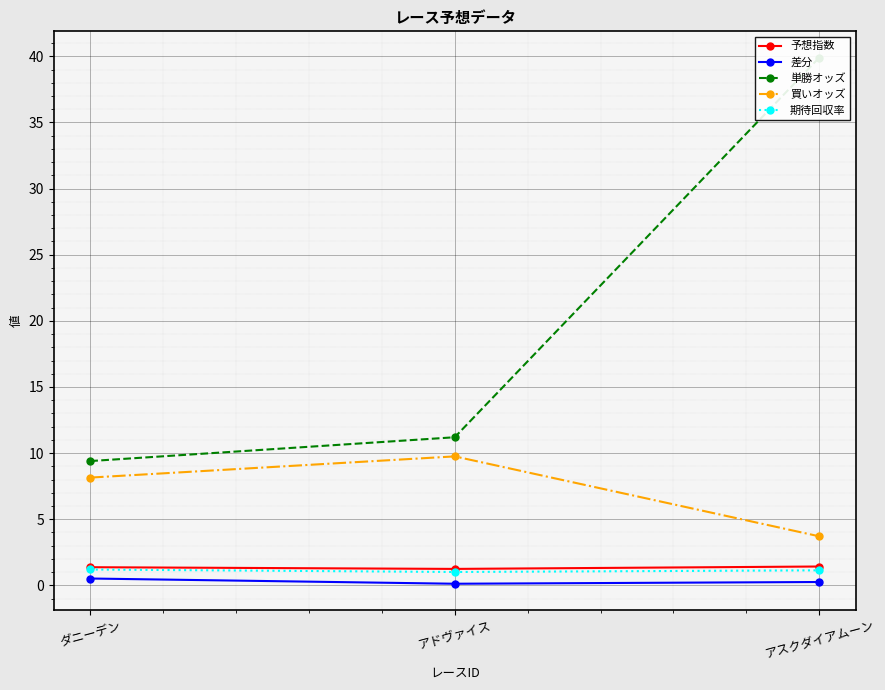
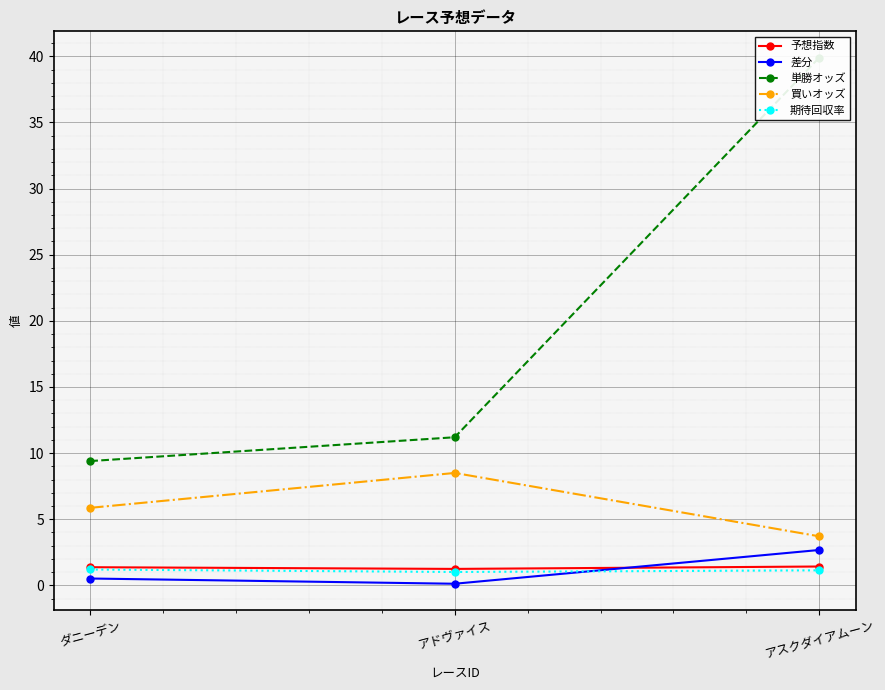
買いオッズ, ダニーデン: 8.2 -> 5.9
買いオッズ, アドヴァイス: 9.8 -> 8.5
差分, アスクダイアムーン: 0.3 -> 2.7
